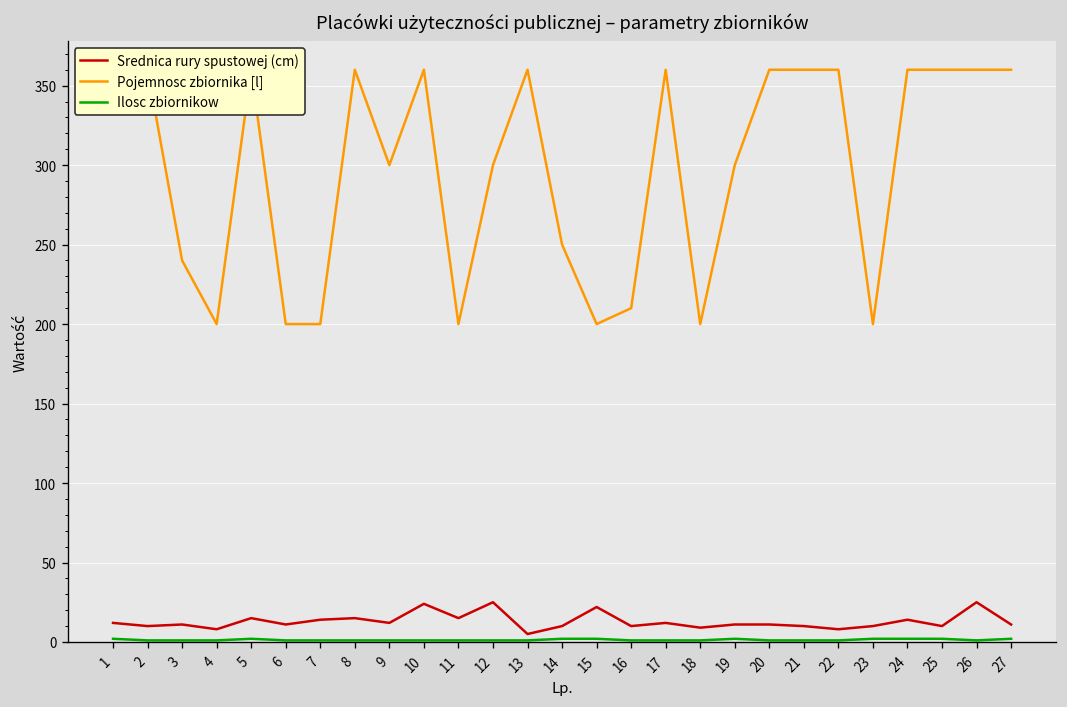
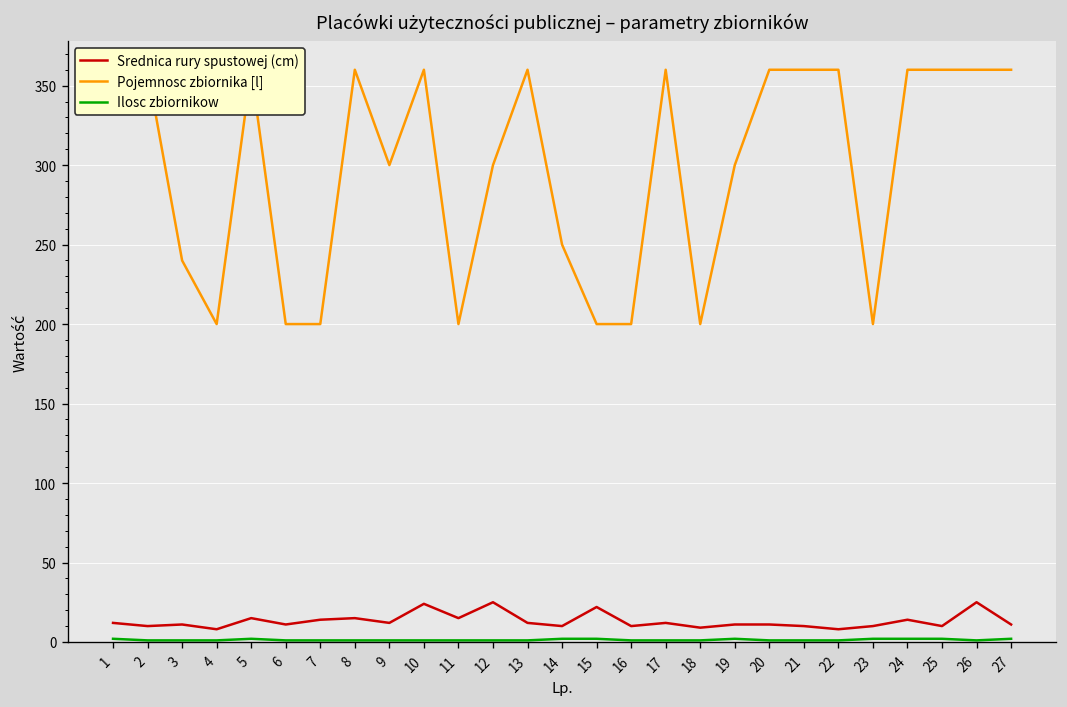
Srednica rury spustowej (cm), 13: 5 -> 12
Pojemnosc zbiornika [l], 16: 210 -> 200
